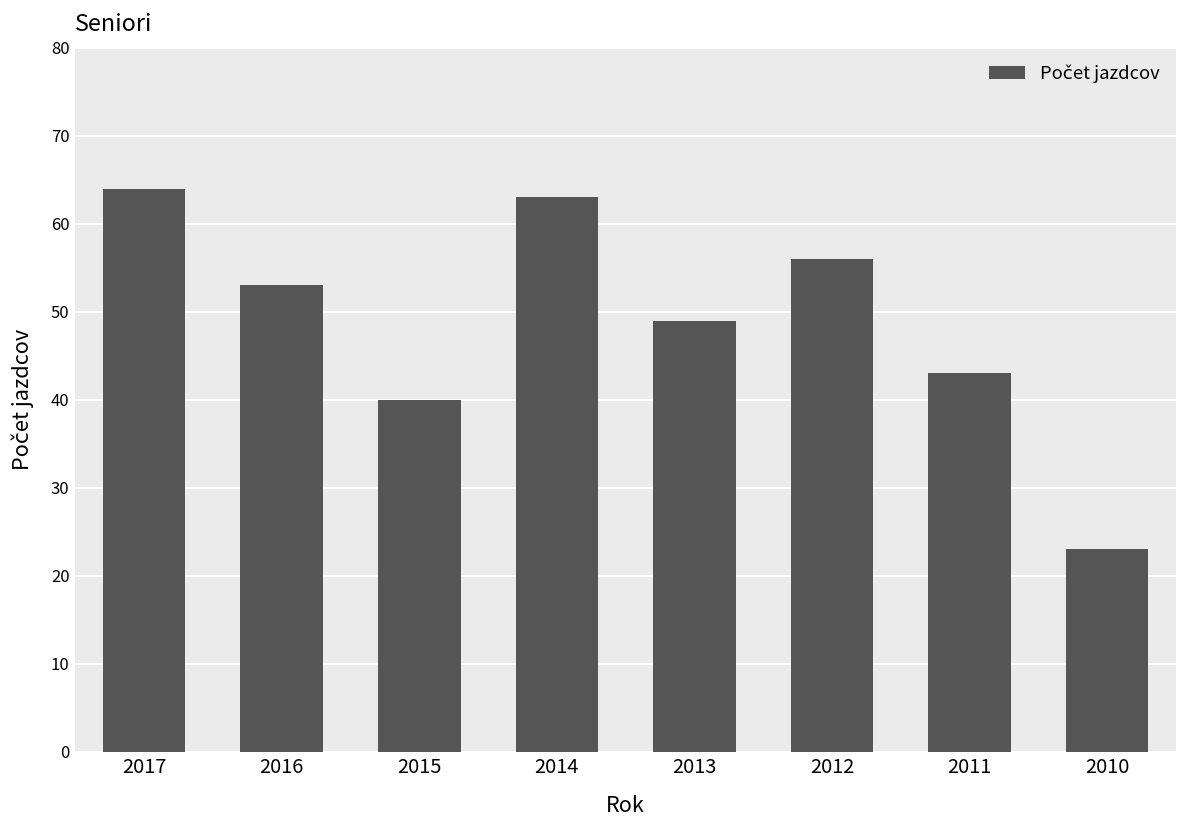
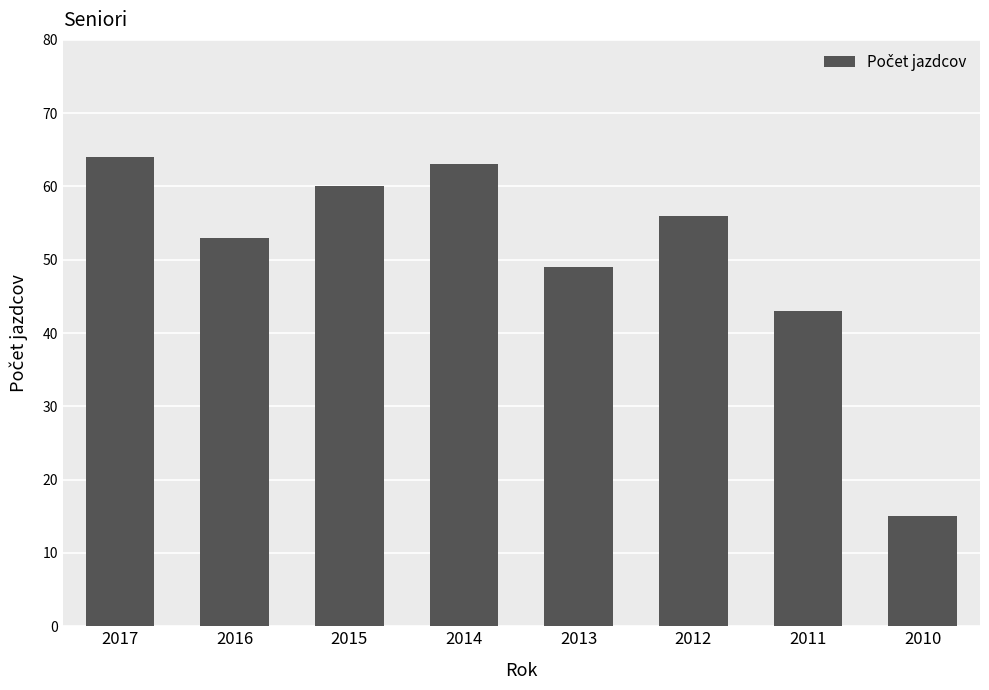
2015: 40 -> 60
2010: 23 -> 15
